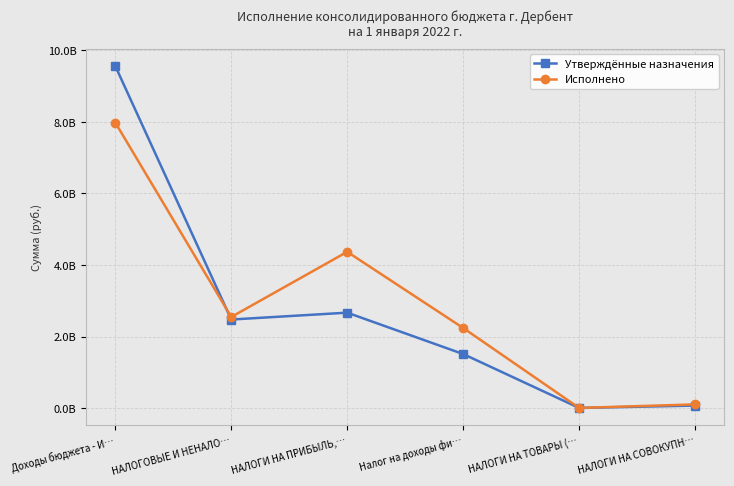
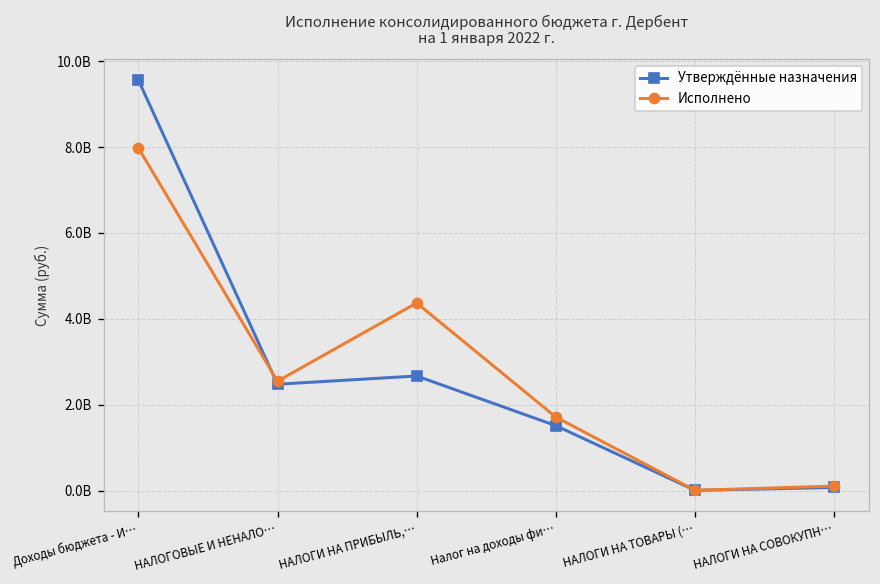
Исполнено, Налог на доходы фи…: 2200000000 -> 1700000000
